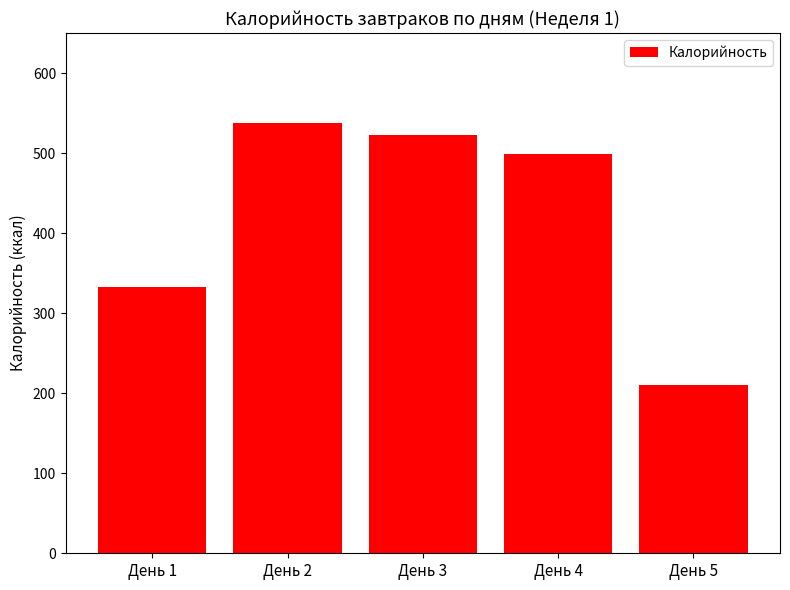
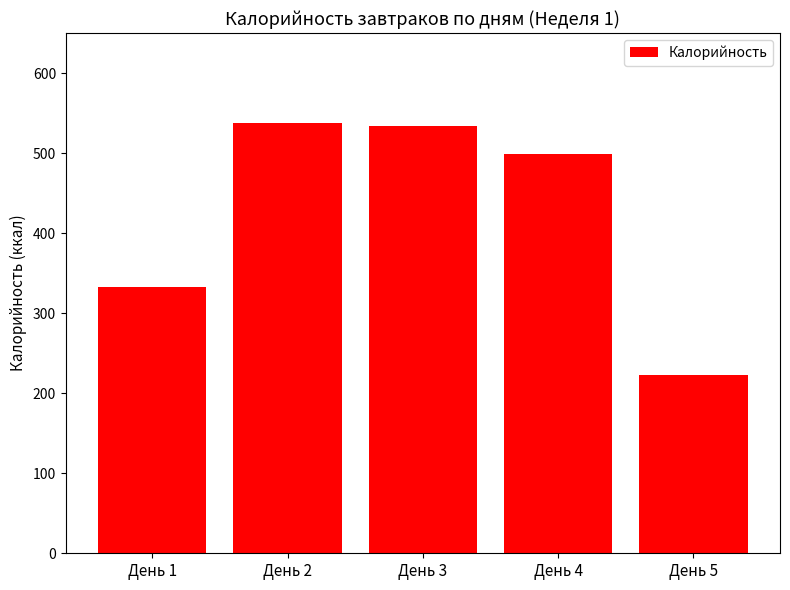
День 3: 520 -> 530
День 5: 210 -> 220
